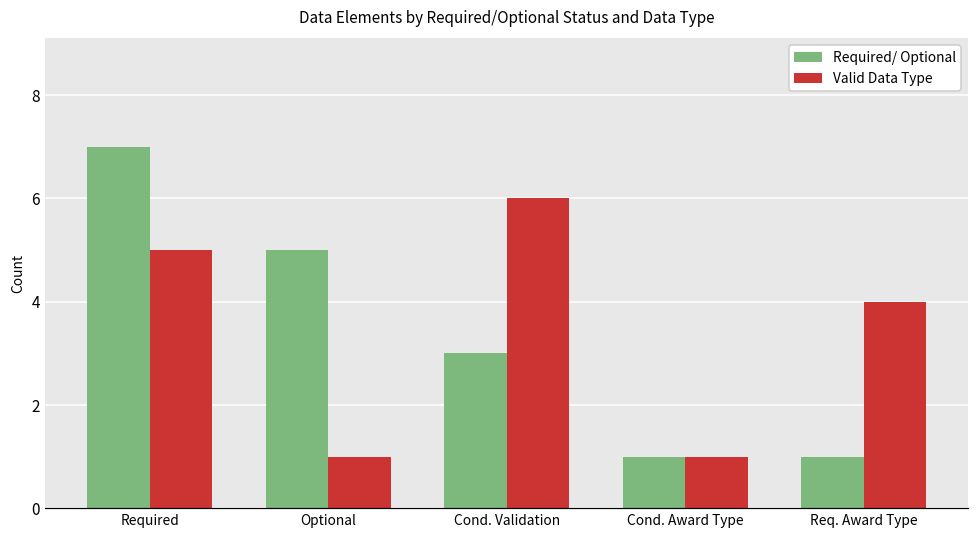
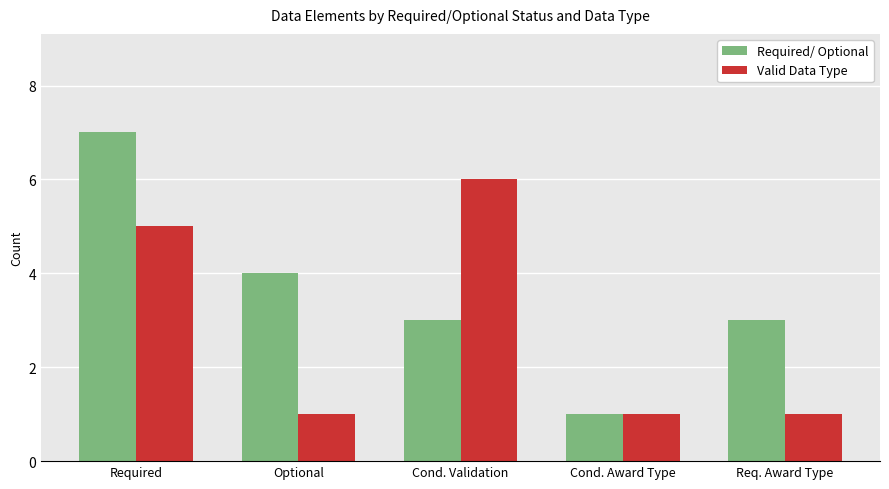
Required/ Optional, Optional: 5 -> 4
Required/ Optional, Req. Award Type: 1 -> 3
Valid Data Type, Req. Award Type: 4 -> 1
